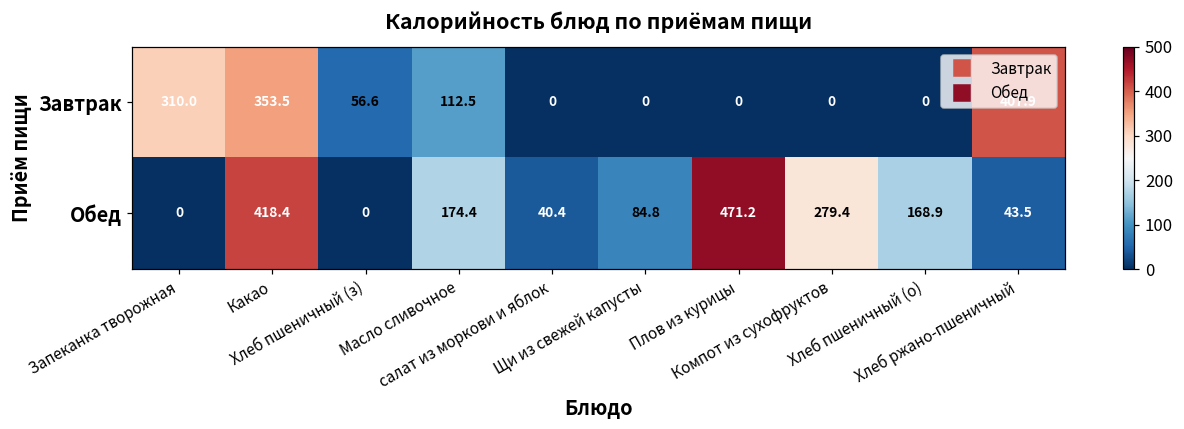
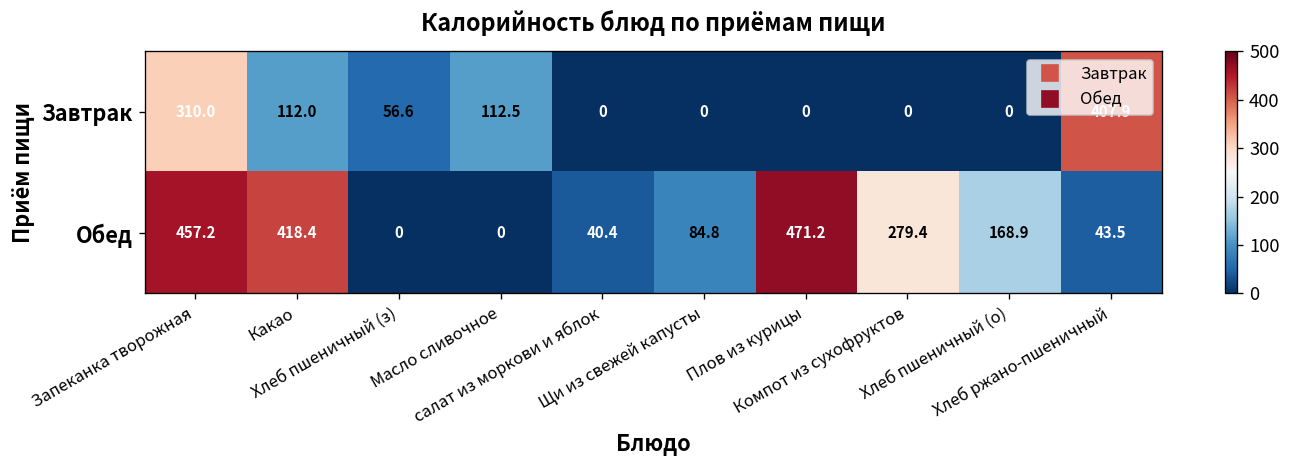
Завтрак, Какао: 353.5 -> 112.0
Обед, Запеканка творожная: 0 -> 457.2
Обед, Масло сливочное: 174.4 -> 0
